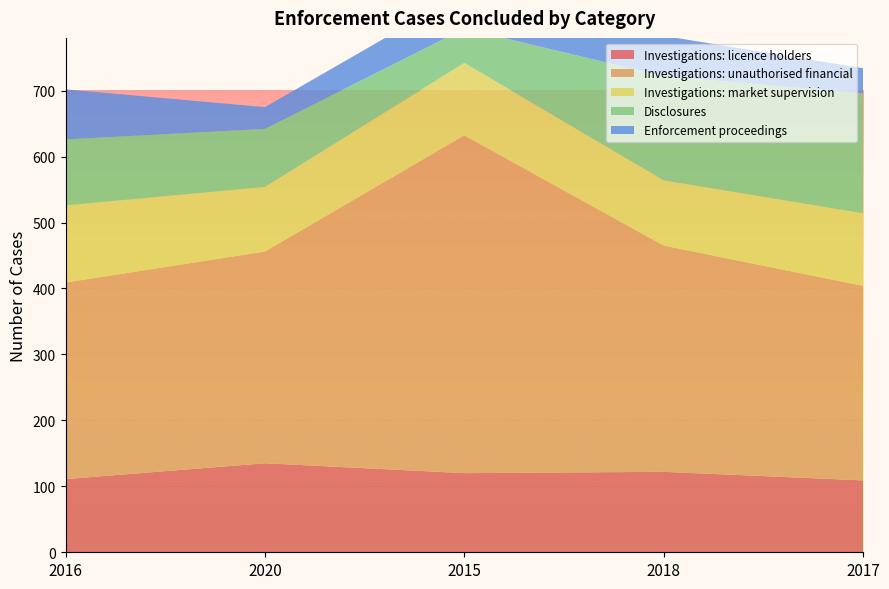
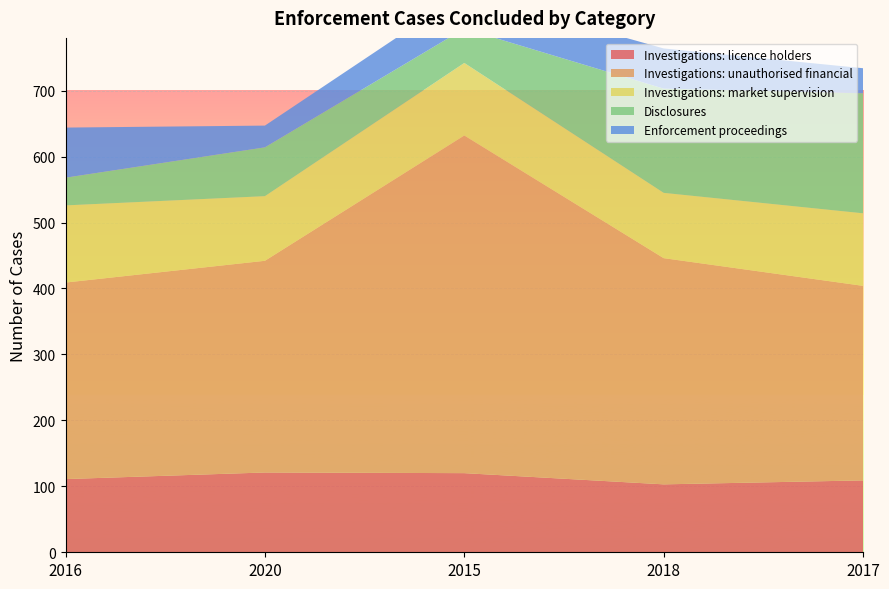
Disclosures, 2016: 100 -> 40
Investigations: licence holders, 2020: 140 -> 120
Disclosures, 2020: 90 -> 70
Investigations: licence holders, 2018: 120 -> 100
